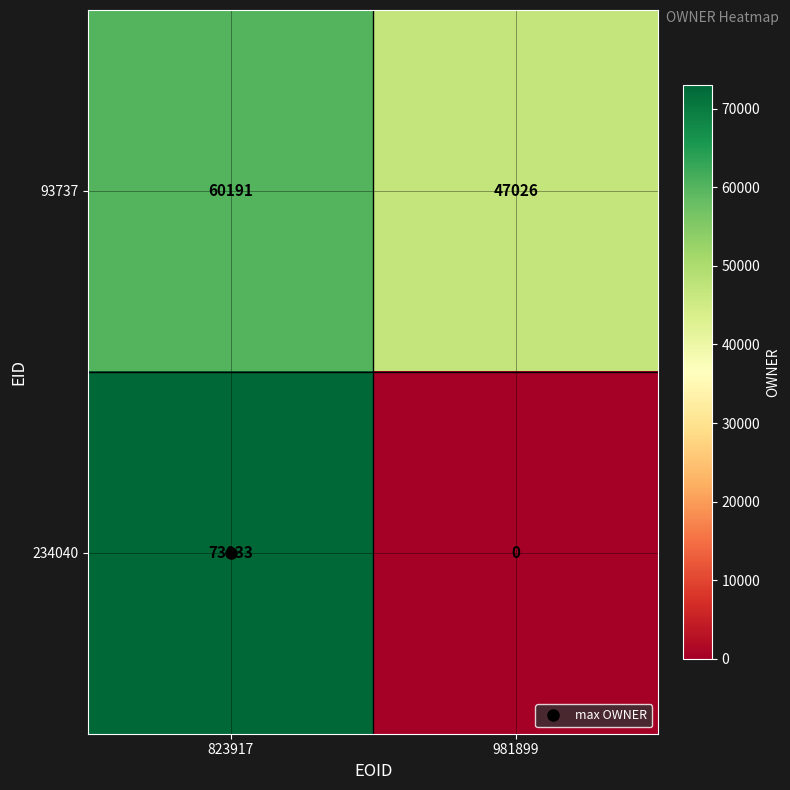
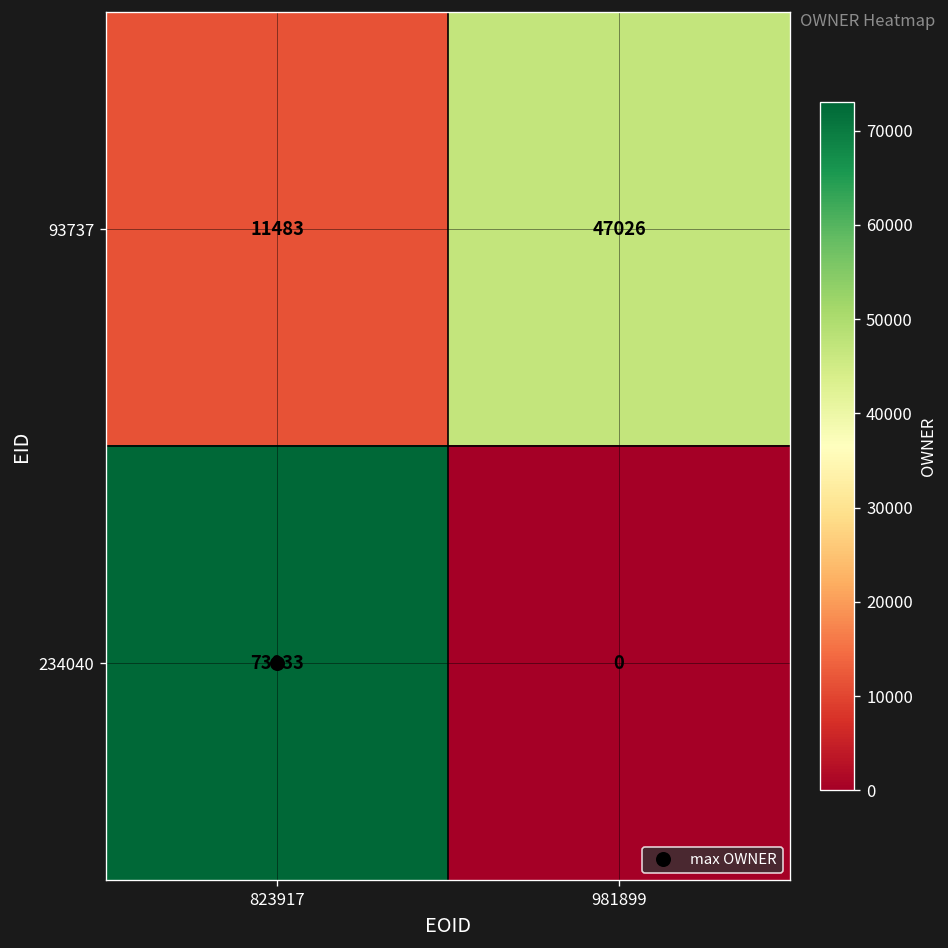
93737, 823917: 60191 -> 11483
